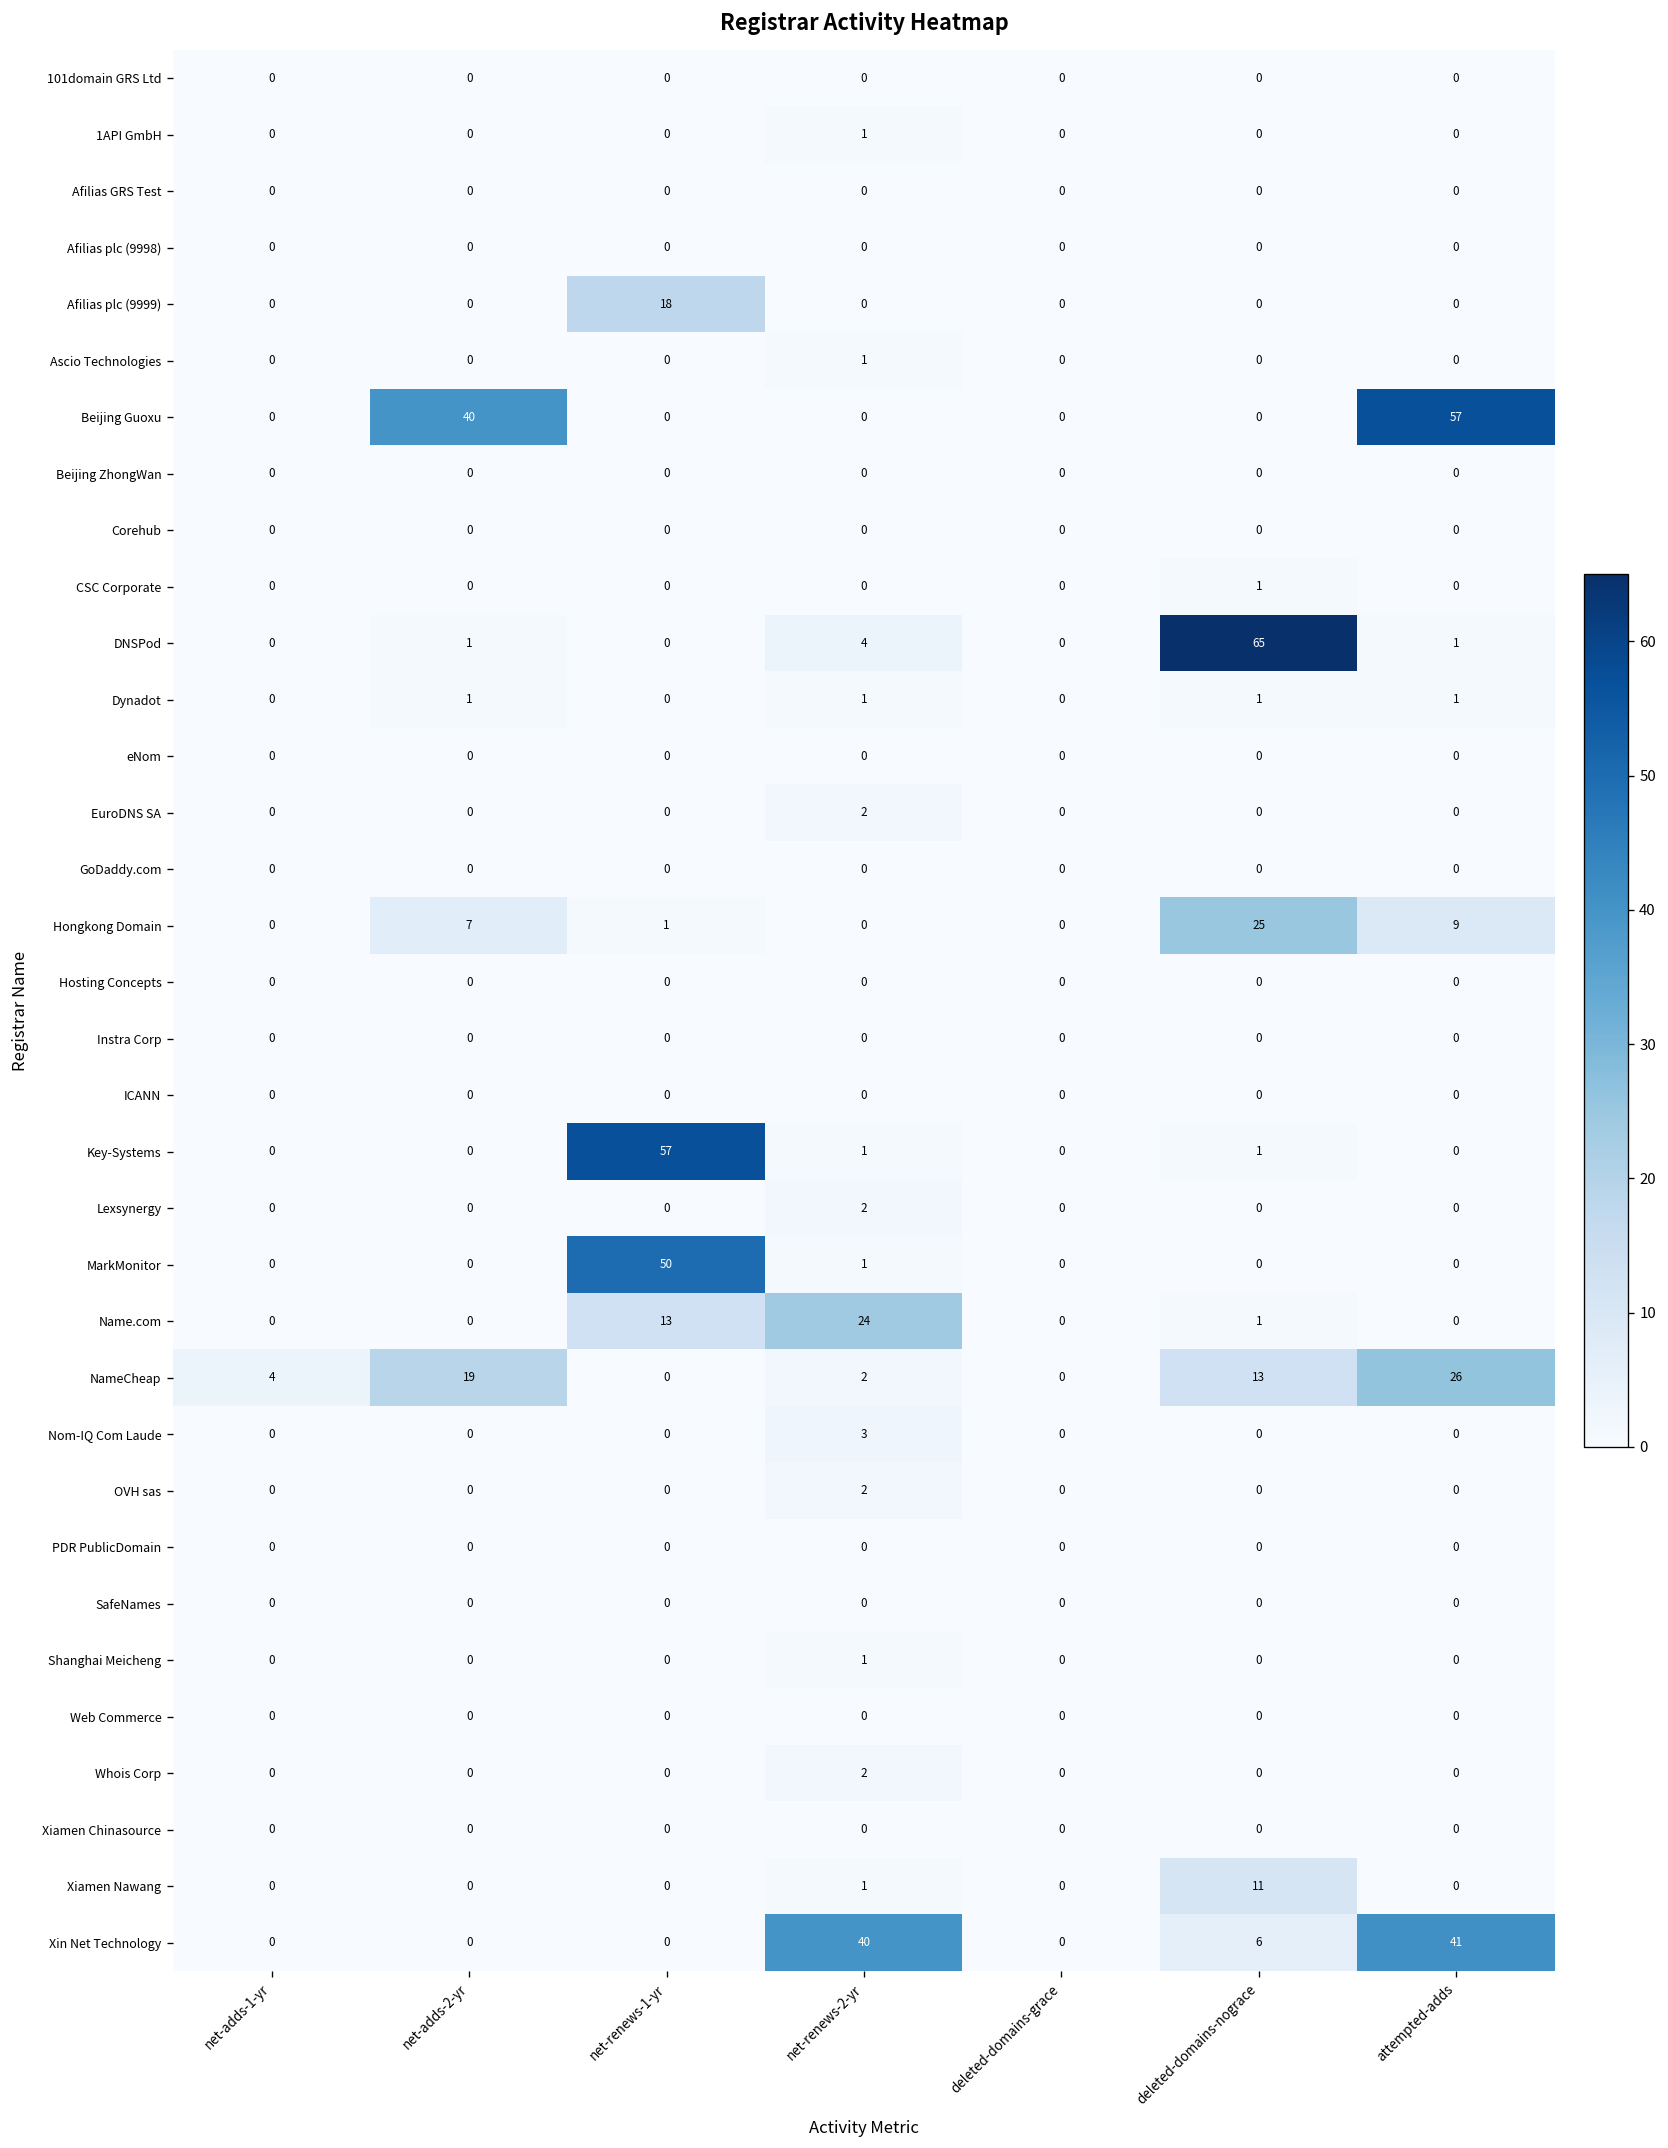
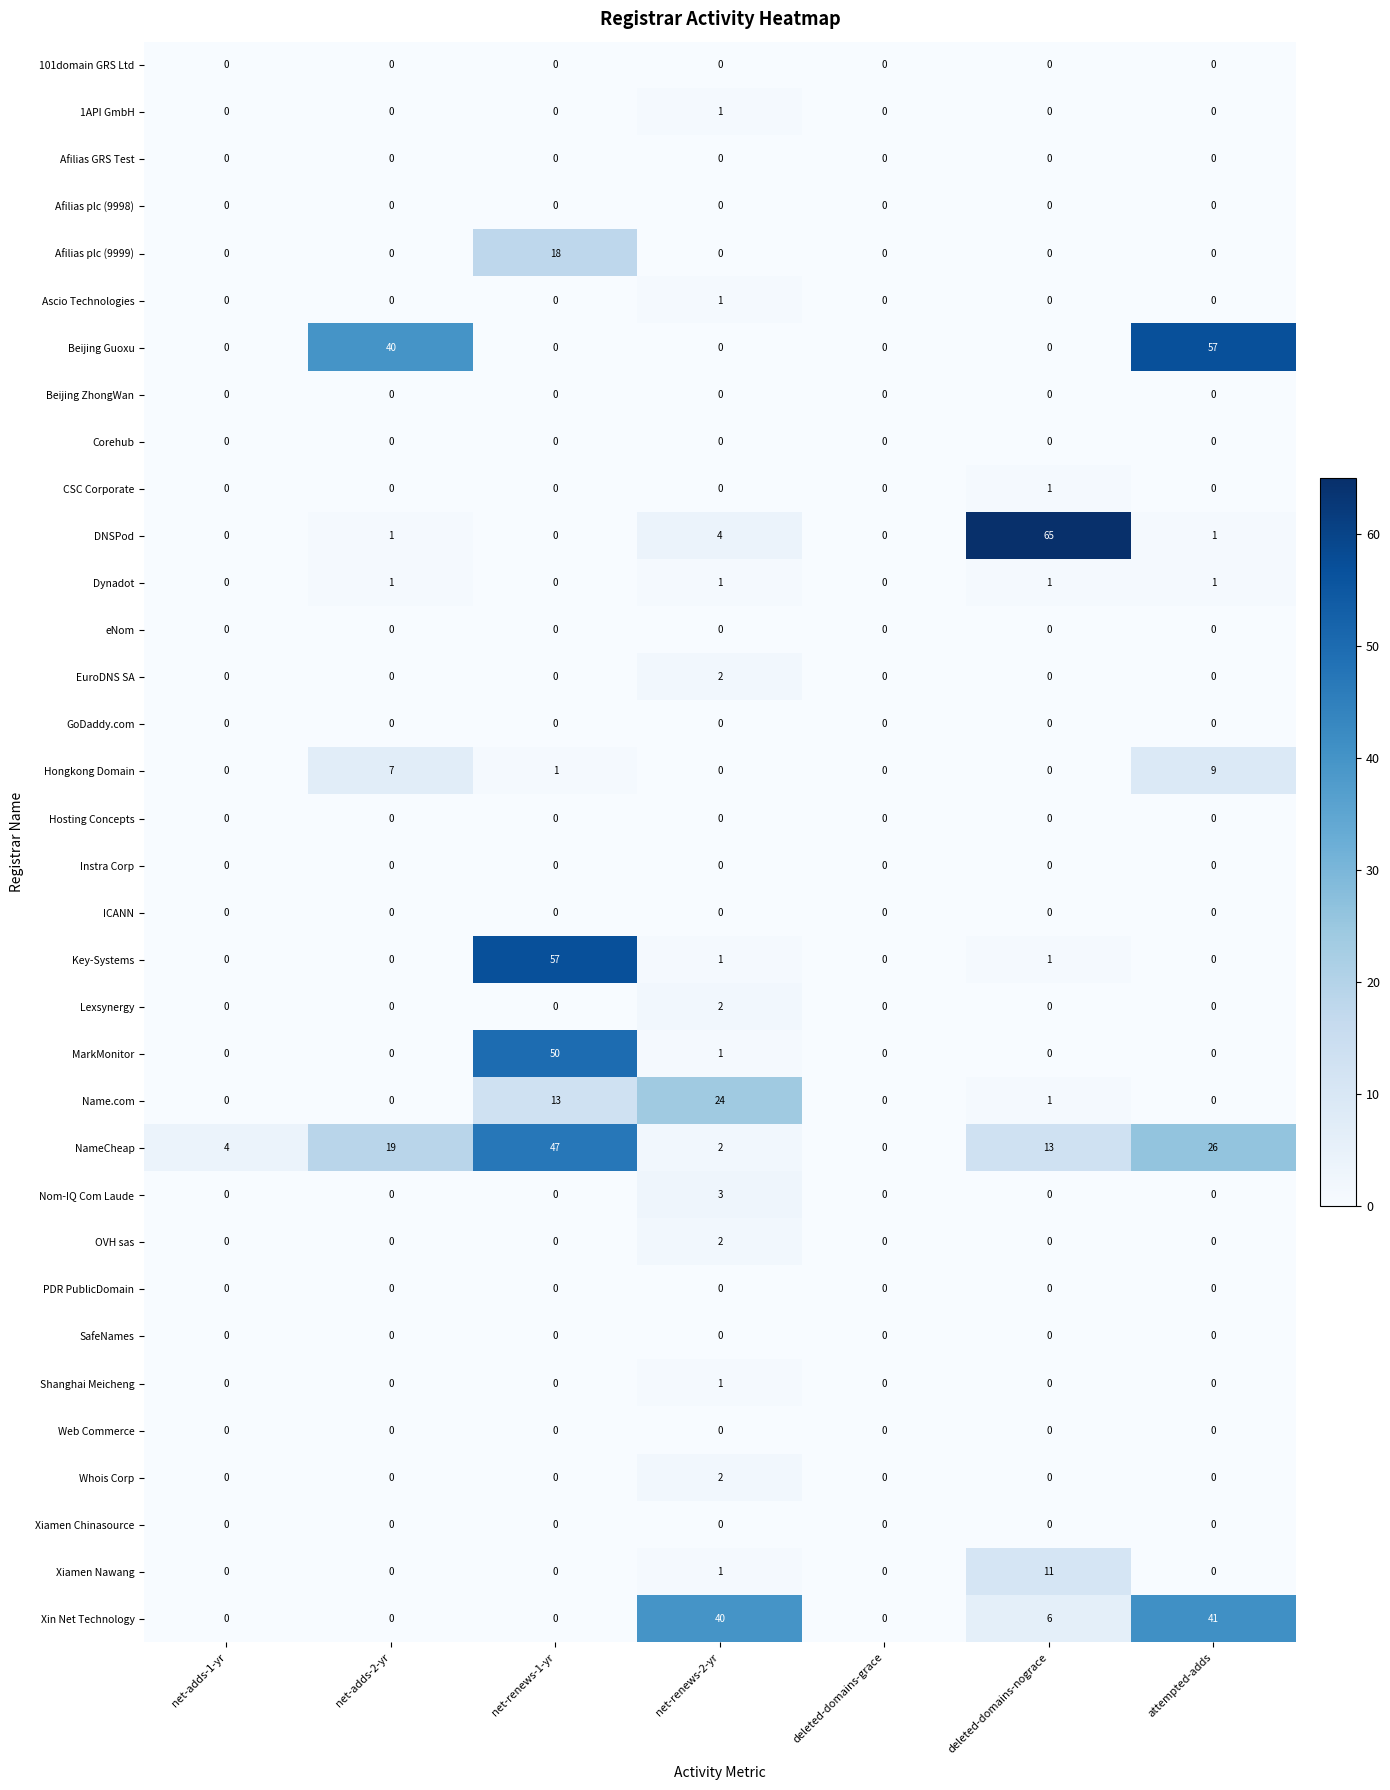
Hongkong Domain, deleted-domains-nograce: 25 -> 0
NameCheap, net-renews-1-yr: 0 -> 47
